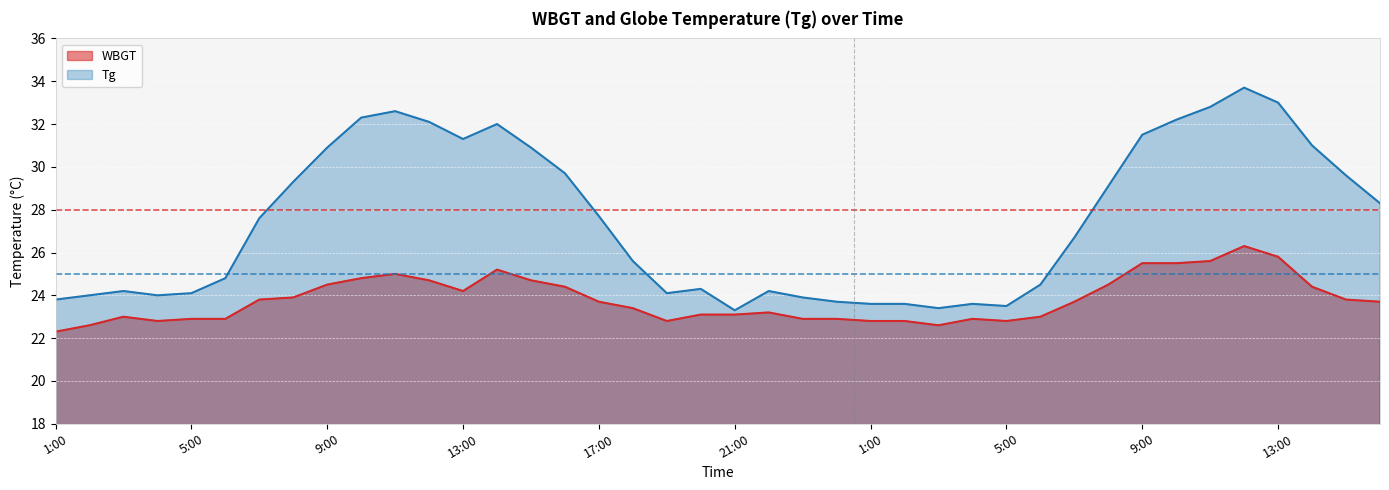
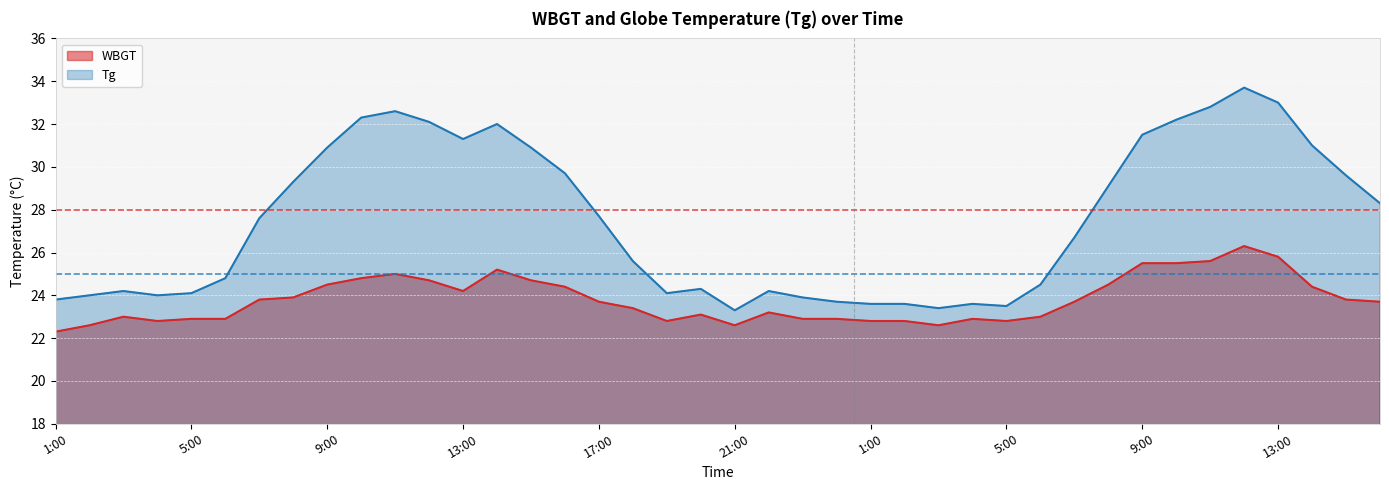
WBGT, 21:00: 23.1 -> 22.6
